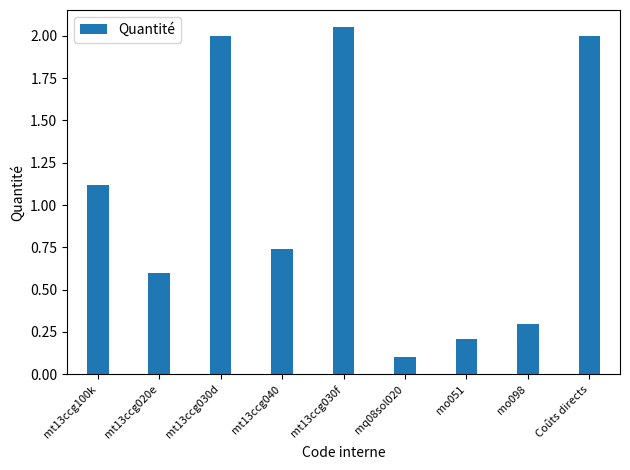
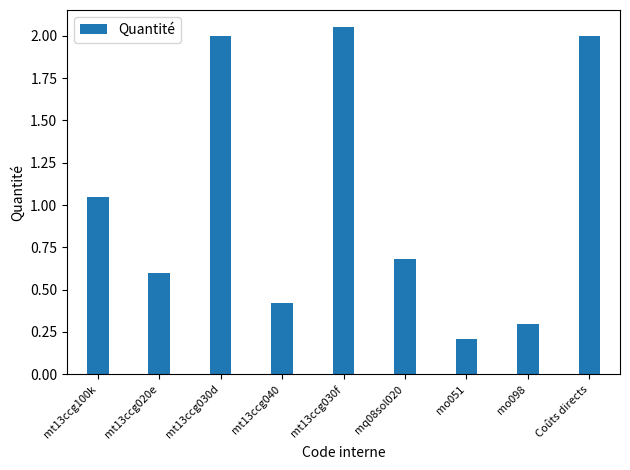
mt13ccg100k: 1.12 -> 1.05
mt13ccg040: 0.74 -> 0.42
mq08sol020: 0.10 -> 0.68
